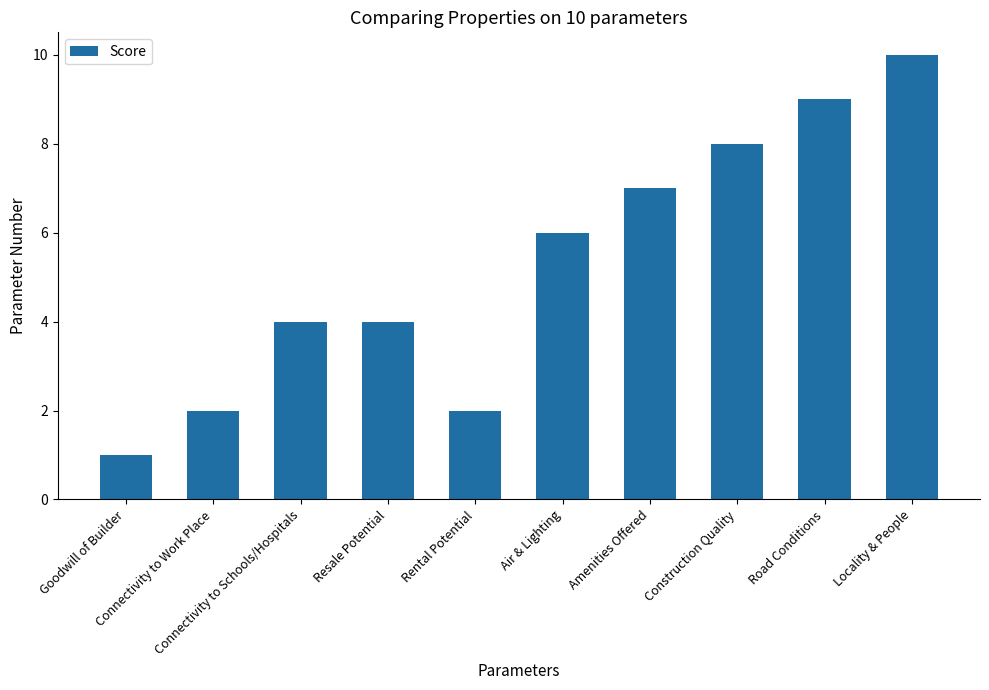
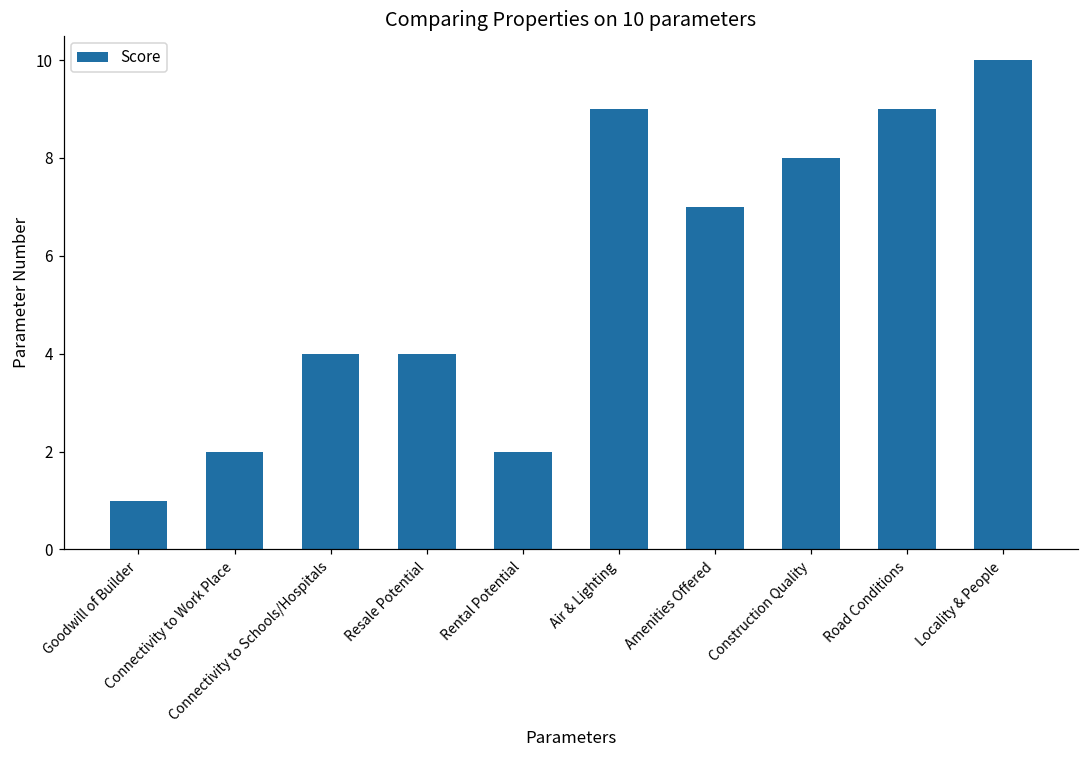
Air & Lighting: 6 -> 9
